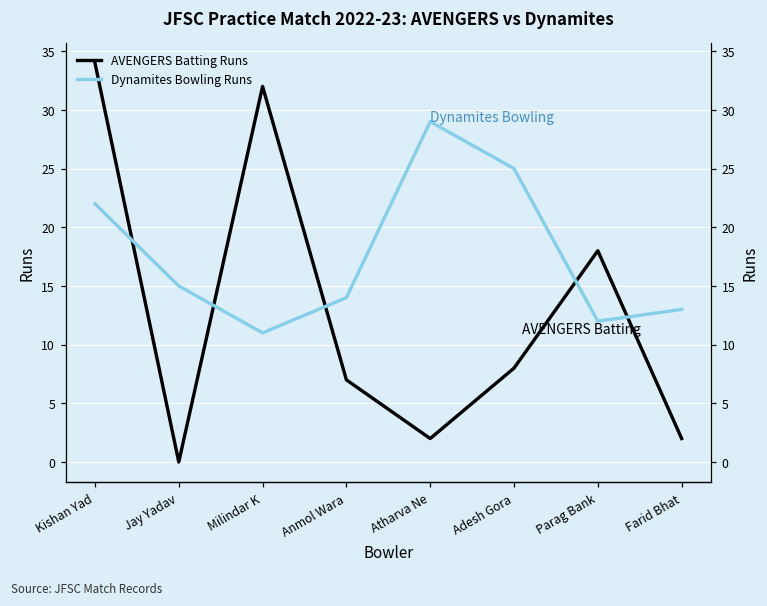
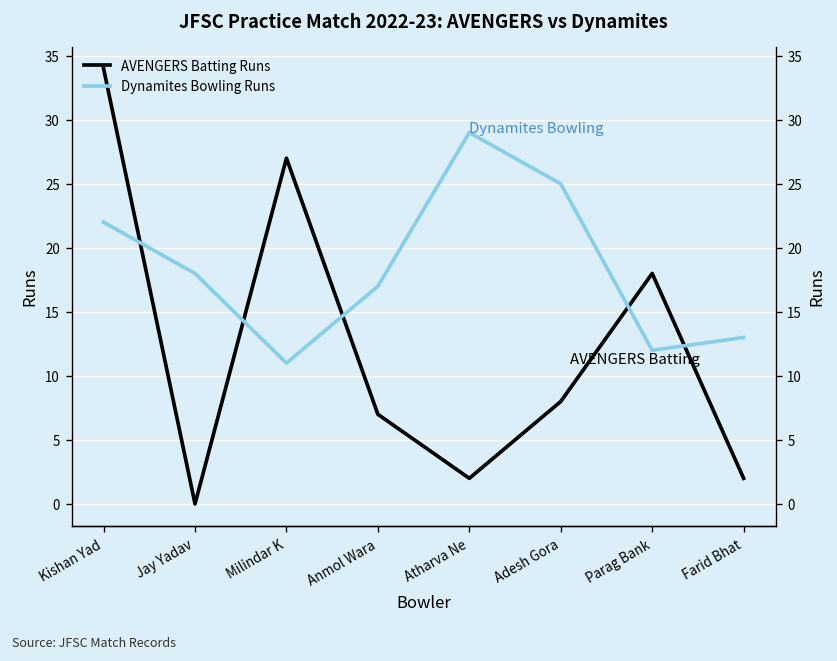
Dynamites Bowling Runs, Jay Yadav: 15 -> 18
AVENGERS Batting Runs, Milindar K: 32 -> 27
Dynamites Bowling Runs, Anmol Wara: 14 -> 17
